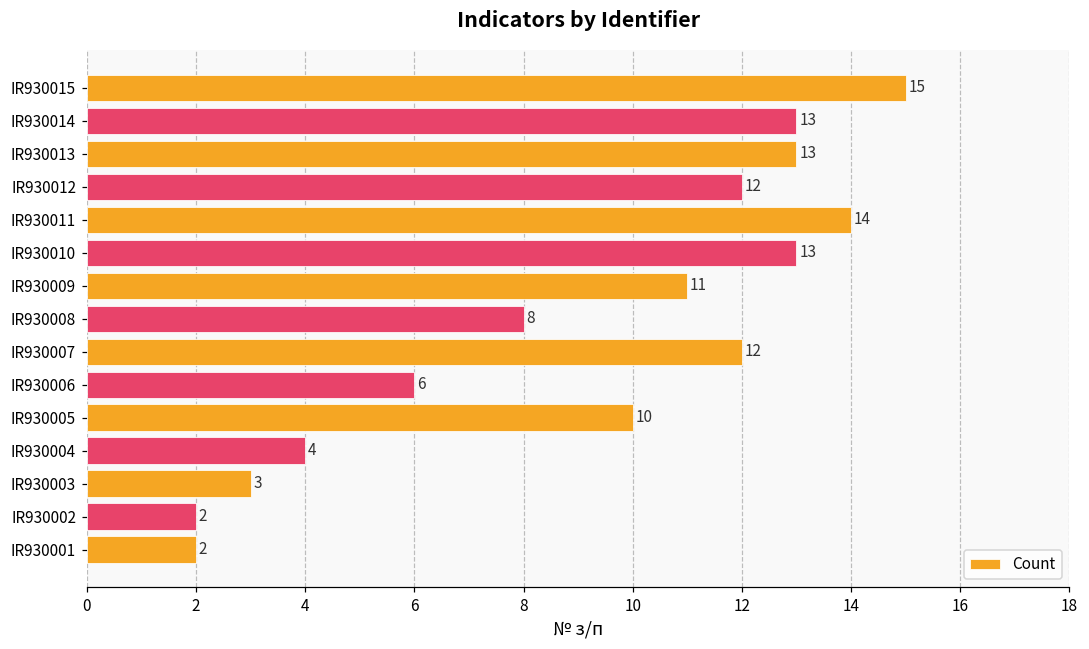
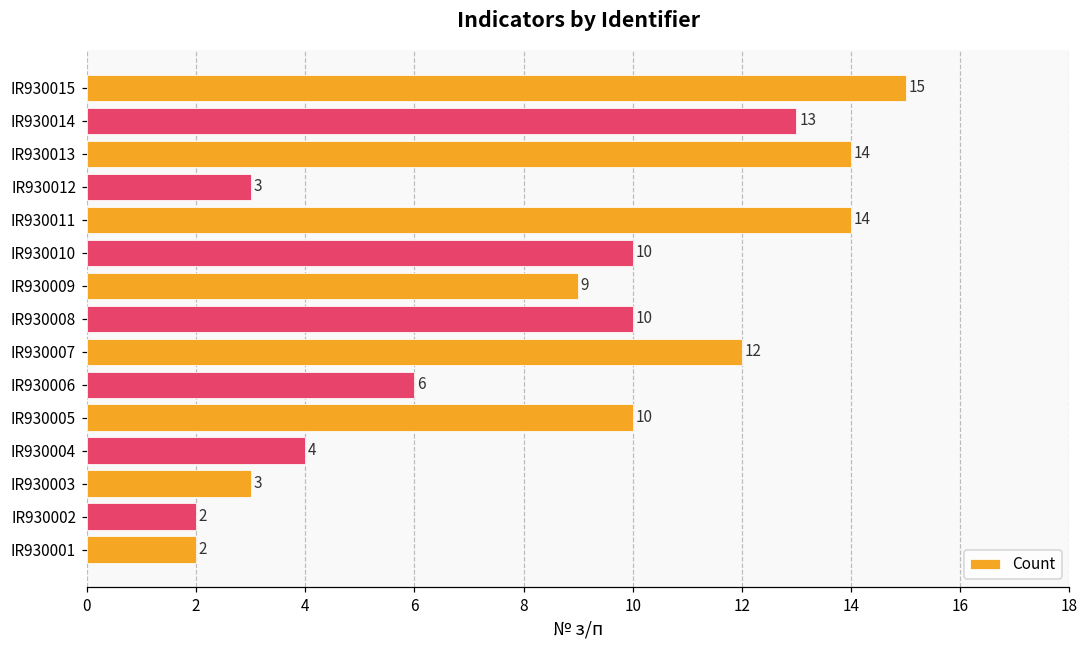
IR930013: 13 -> 14
IR930012: 12 -> 3
IR930010: 13 -> 10
IR930009: 11 -> 9
IR930008: 8 -> 10
